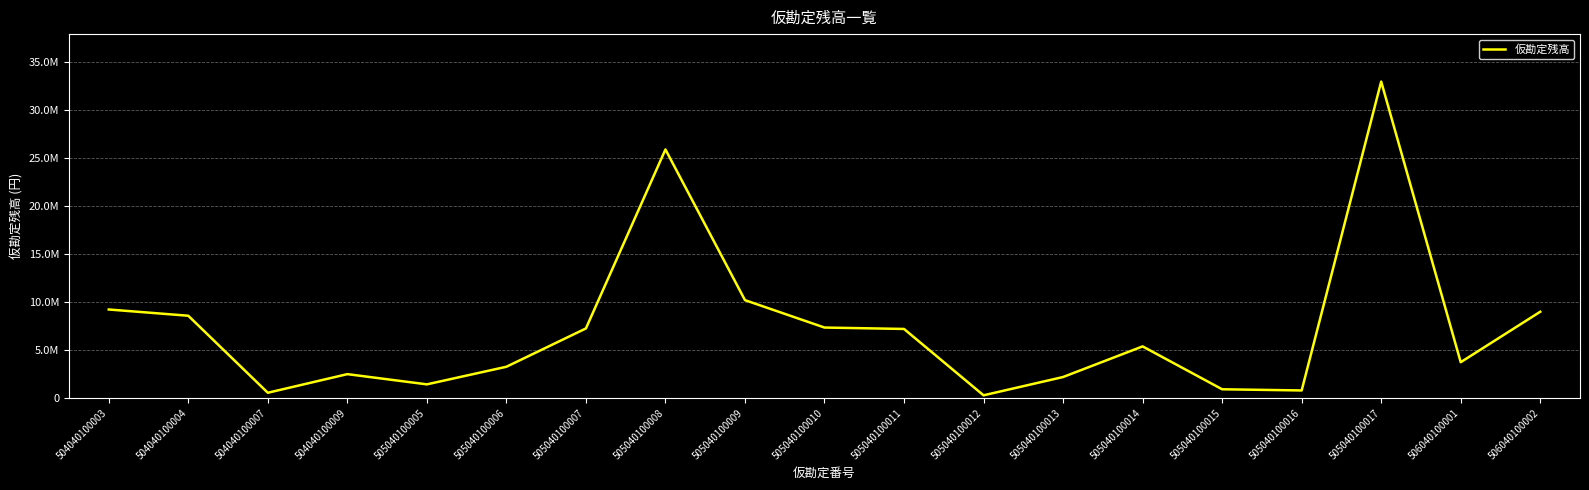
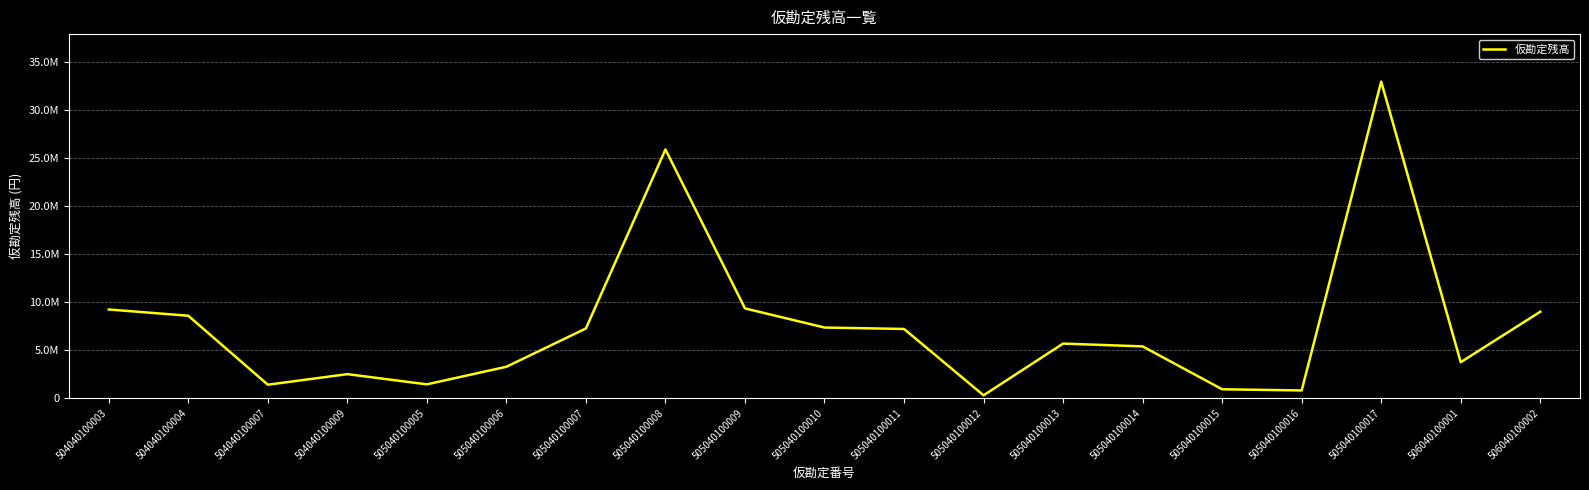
504040100007: 600000 -> 1400000
505040100009: 10000000 -> 9000000
505040100013: 2000000 -> 6000000
